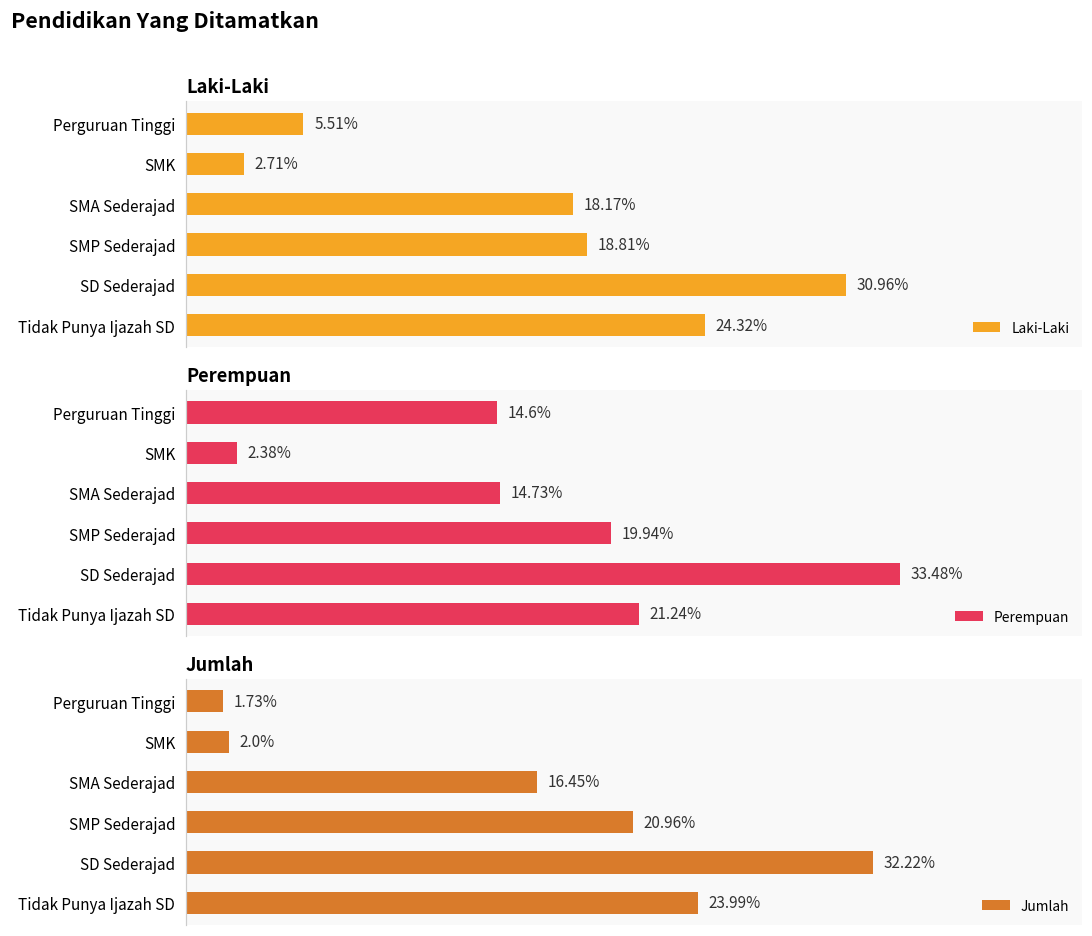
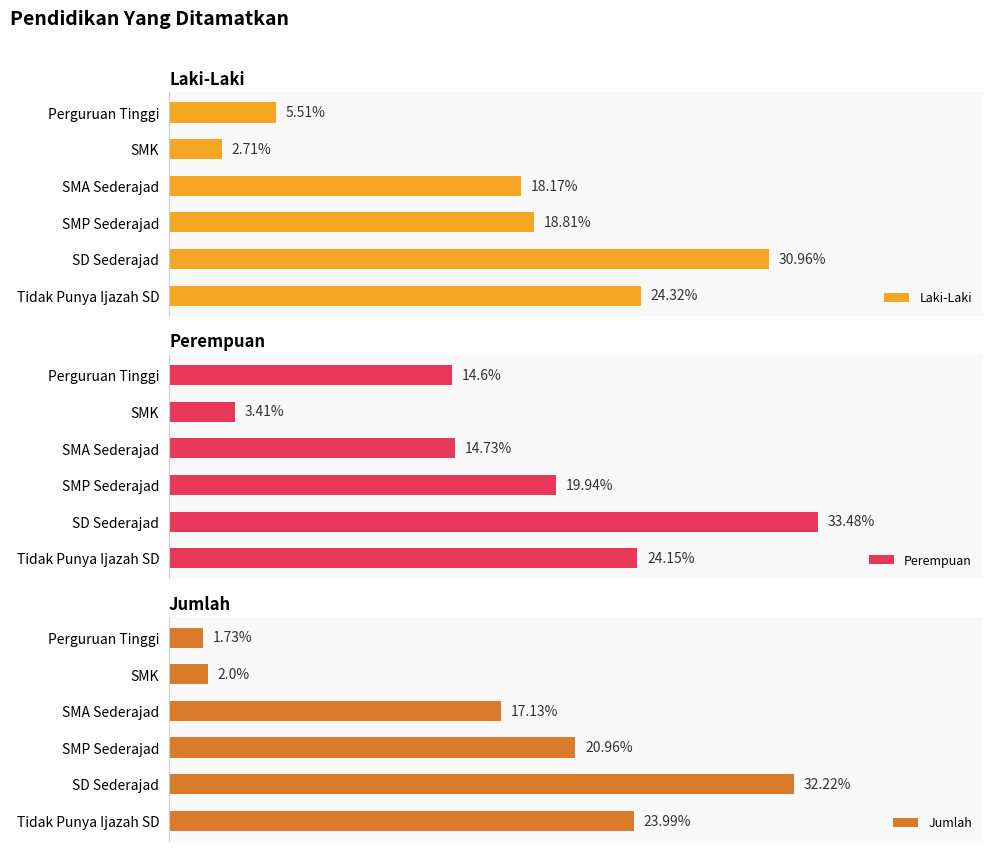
Perempuan, SMK: 2.38% -> 3.41%
Perempuan, Tidak Punya Ijazah SD: 21.24% -> 24.15%
Jumlah, SMA Sederajad: 16.45% -> 17.13%
